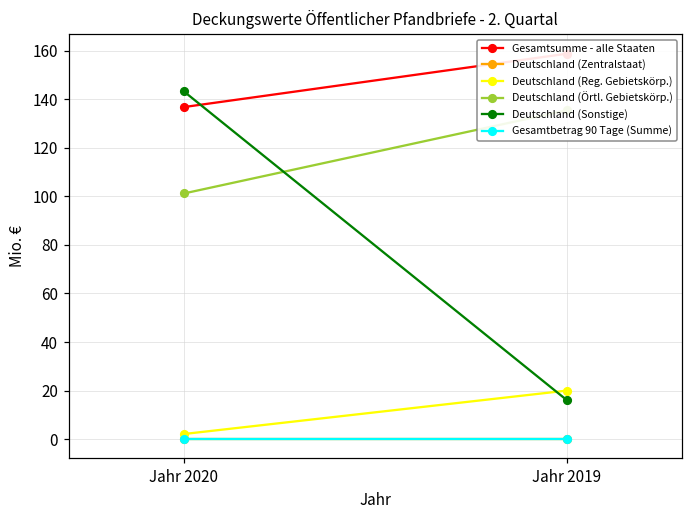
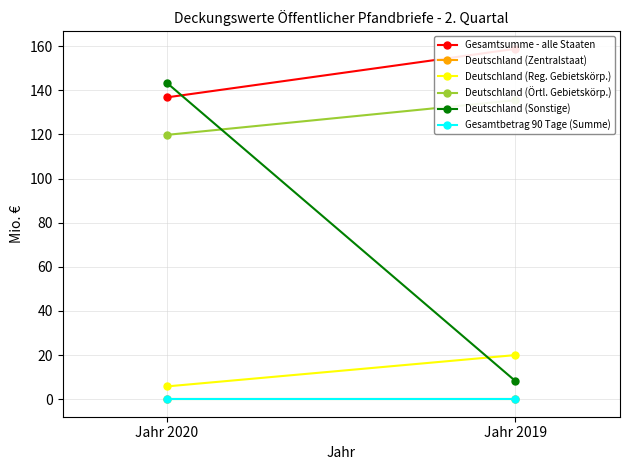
Deutschland (Reg. Gebietskörp.), Jahr 2020: 2 -> 6
Deutschland (Örtl. Gebietskörp.), Jahr 2020: 101 -> 120
Deutschland (Sonstige), Jahr 2019: 16 -> 8
